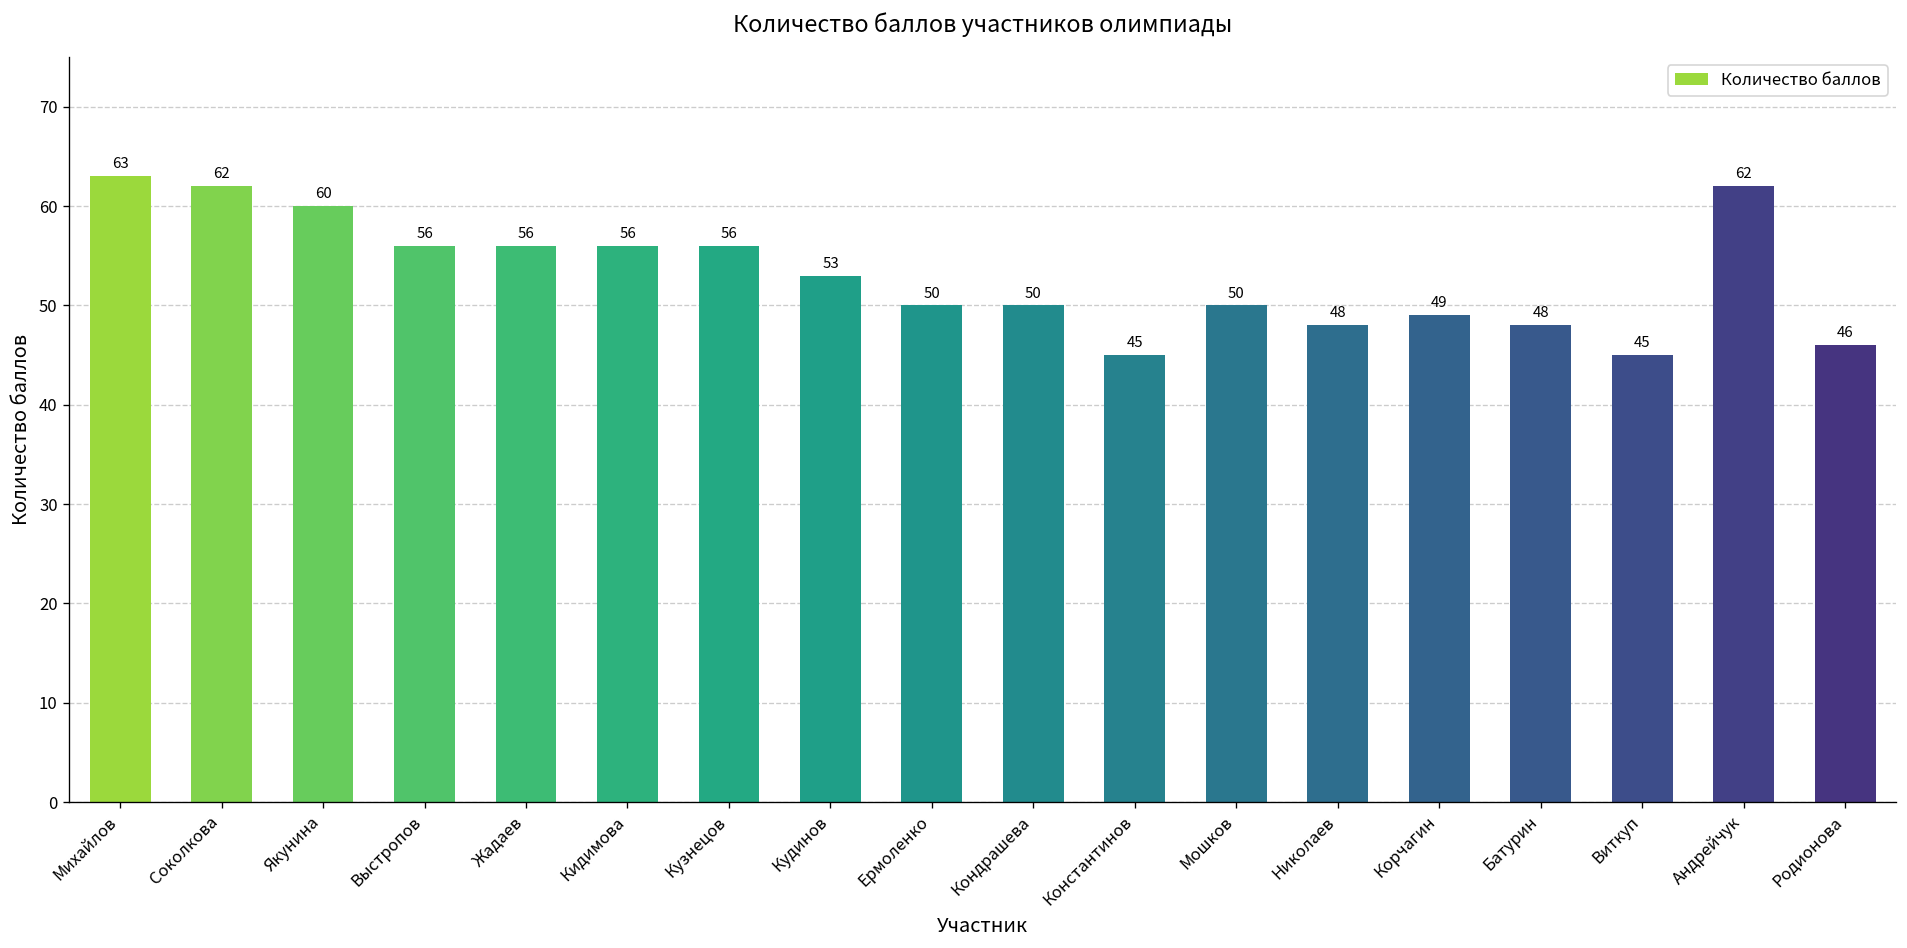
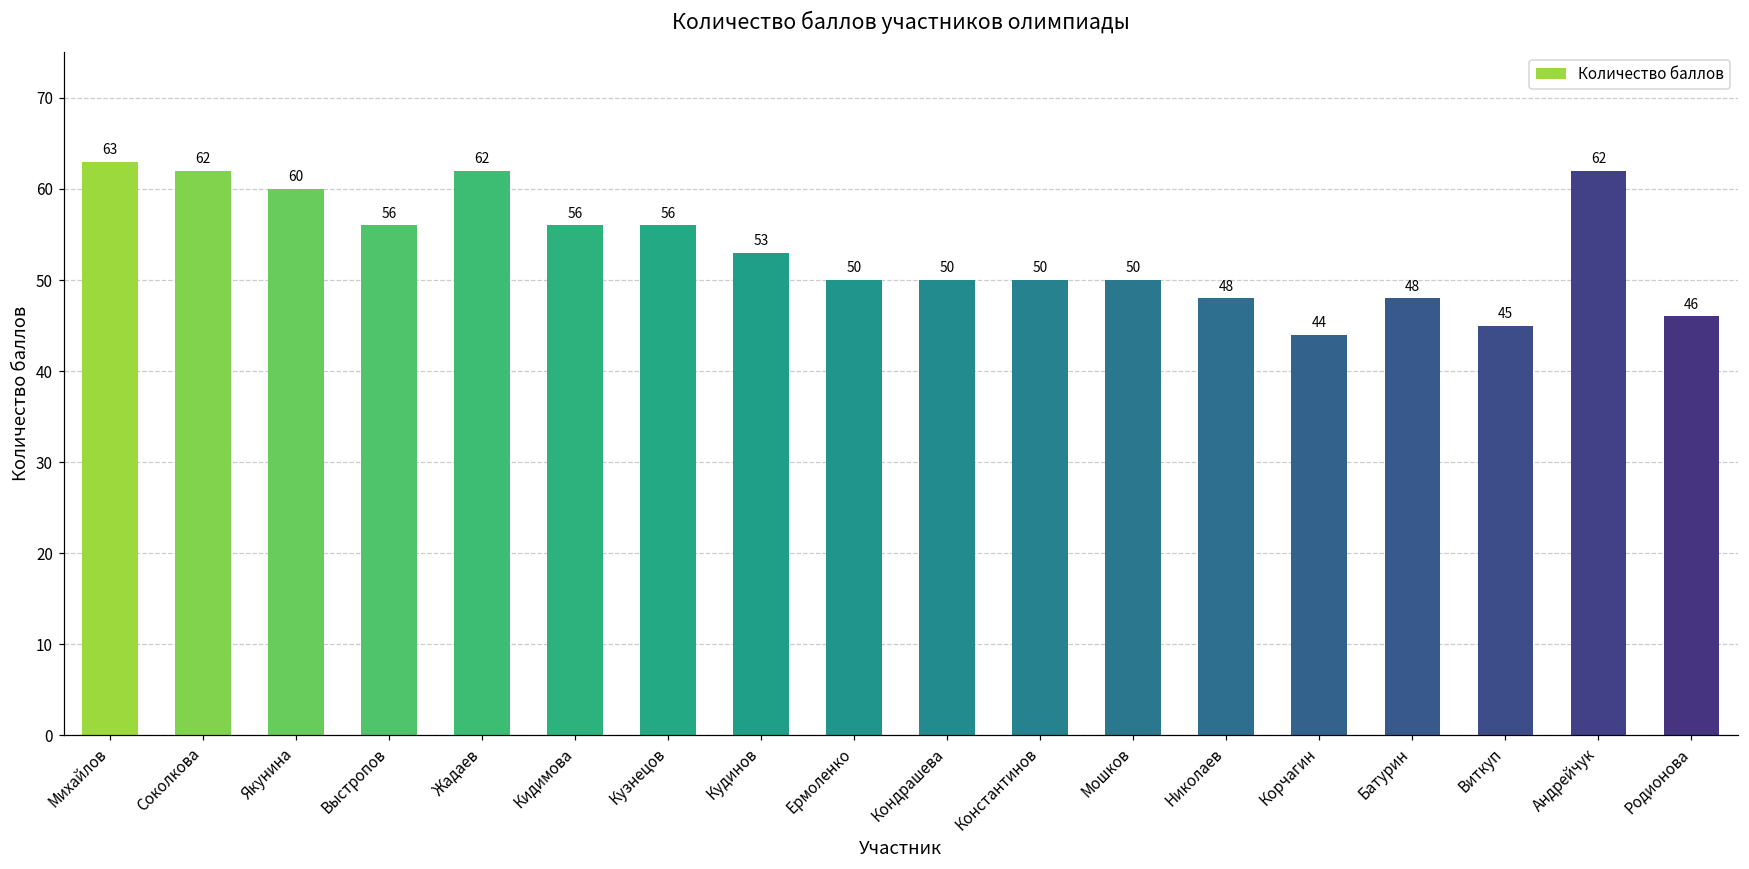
Жадаев: 56 -> 62
Константинов: 45 -> 50
Корчагин: 49 -> 44
